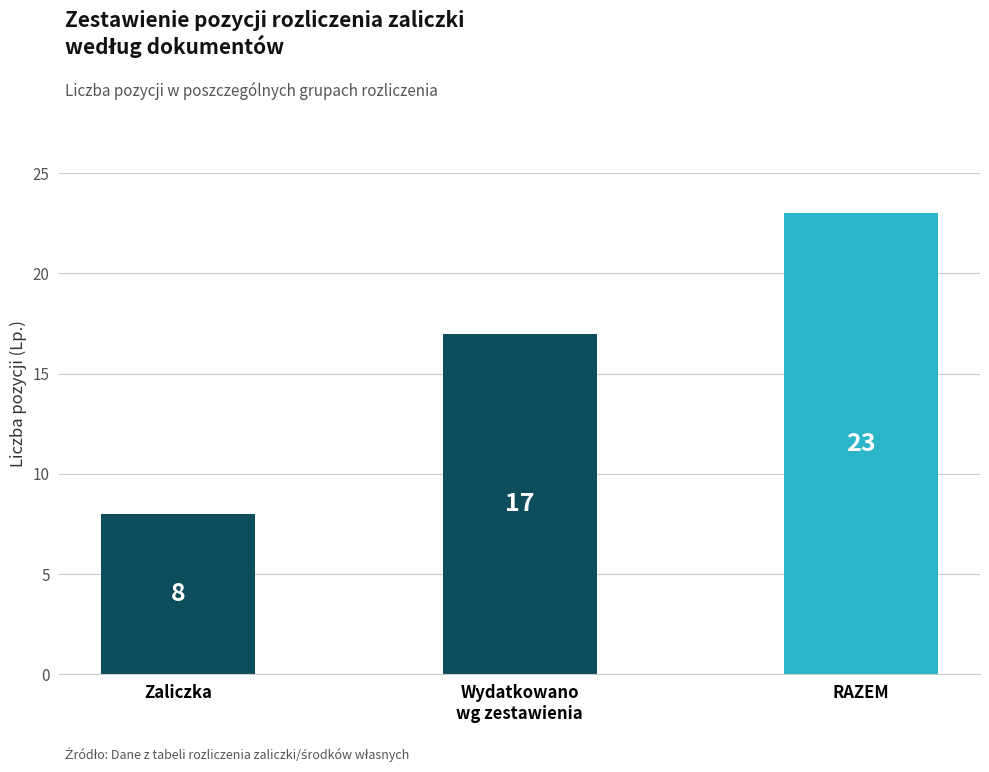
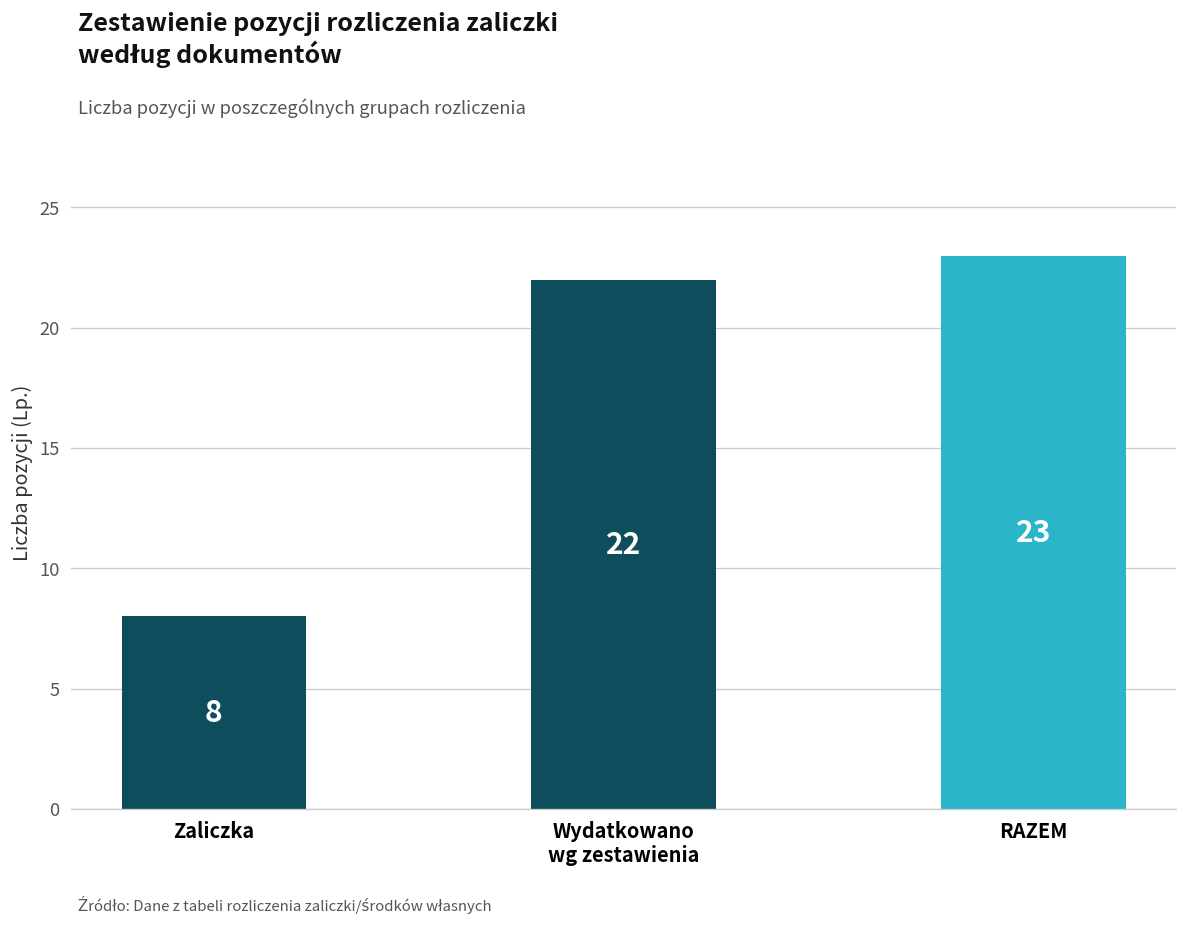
Wydatkowano wg zestawienia: 17 -> 22
